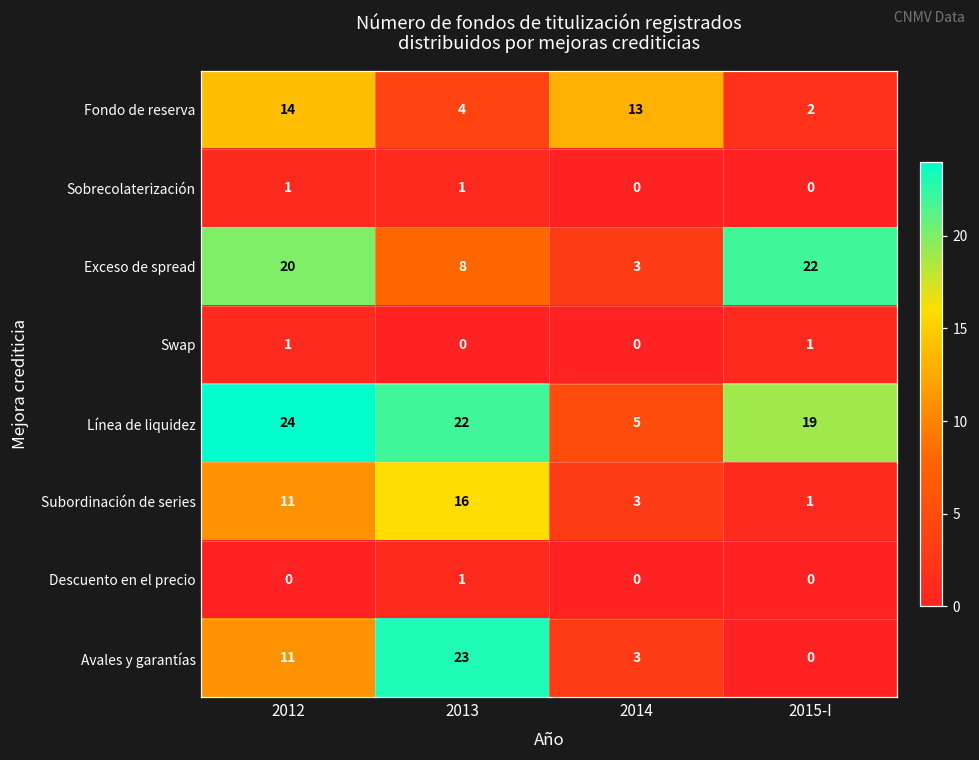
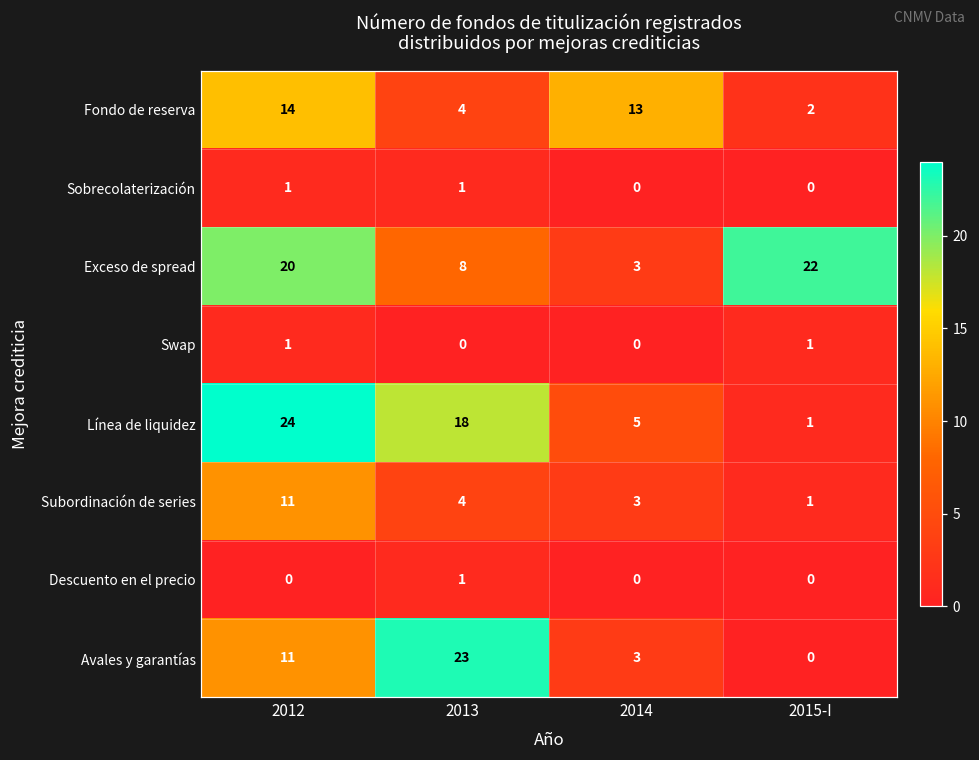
Línea de liquidez, 2013: 22 -> 18
Línea de liquidez, 2015-I: 19 -> 1
Subordinación de series, 2013: 16 -> 4
